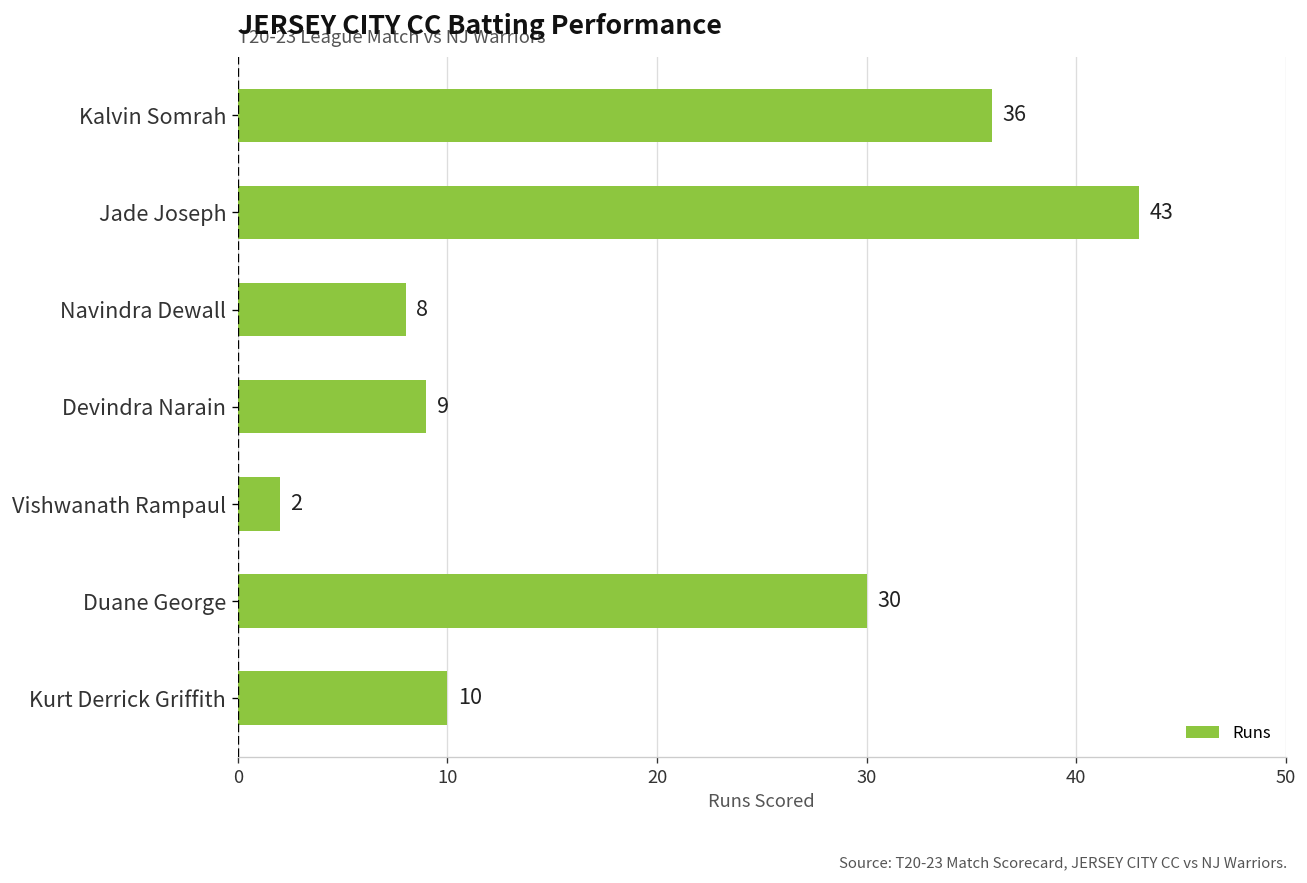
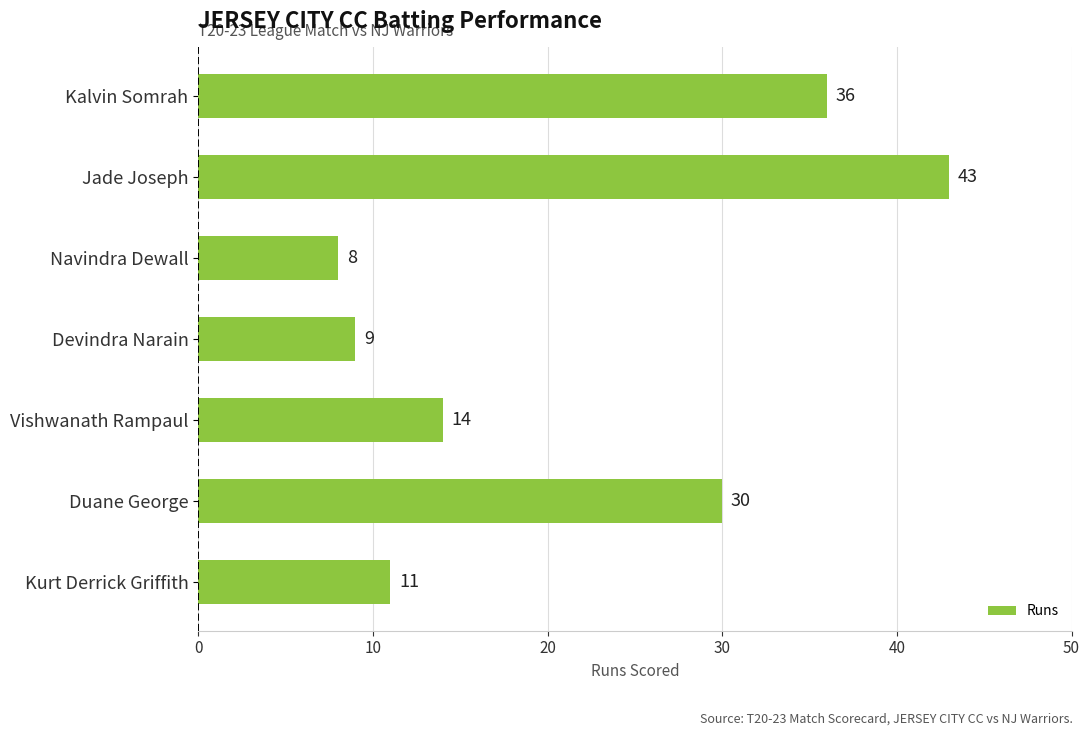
Vishwanath Rampaul: 2 -> 14
Kurt Derrick Griffith: 10 -> 11
